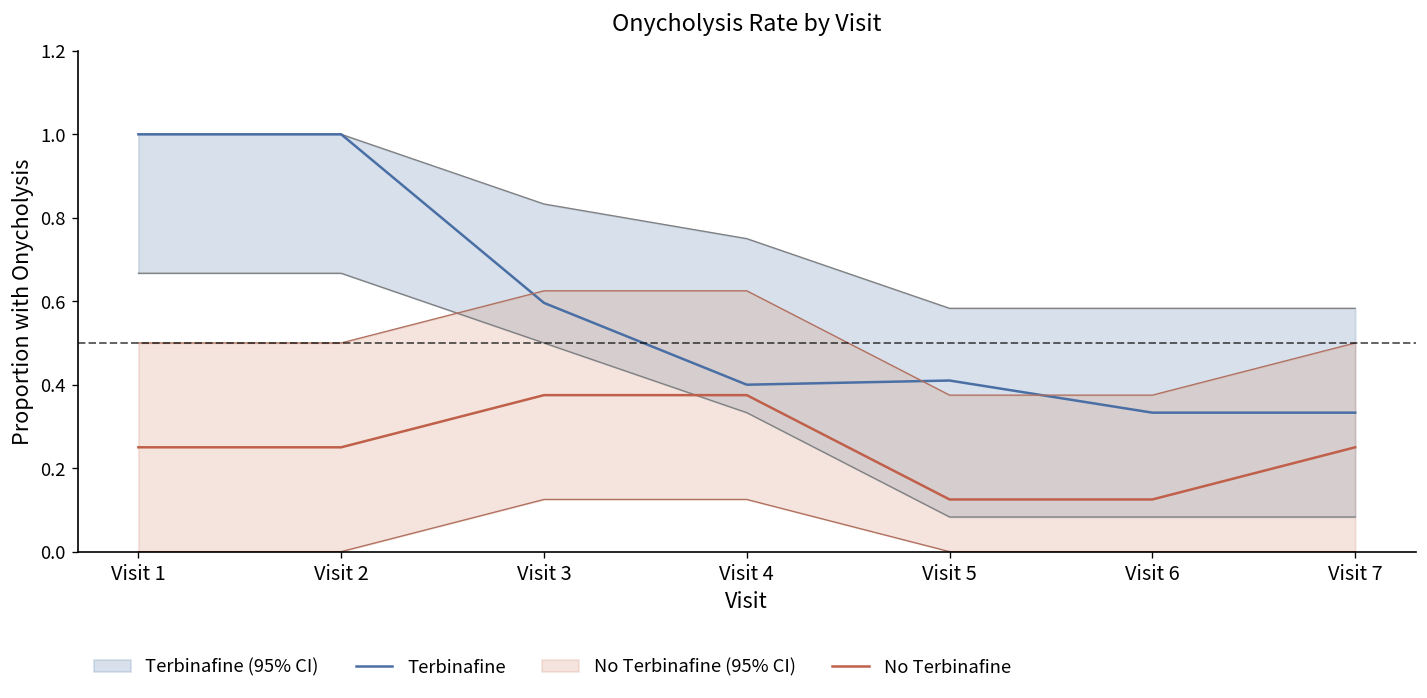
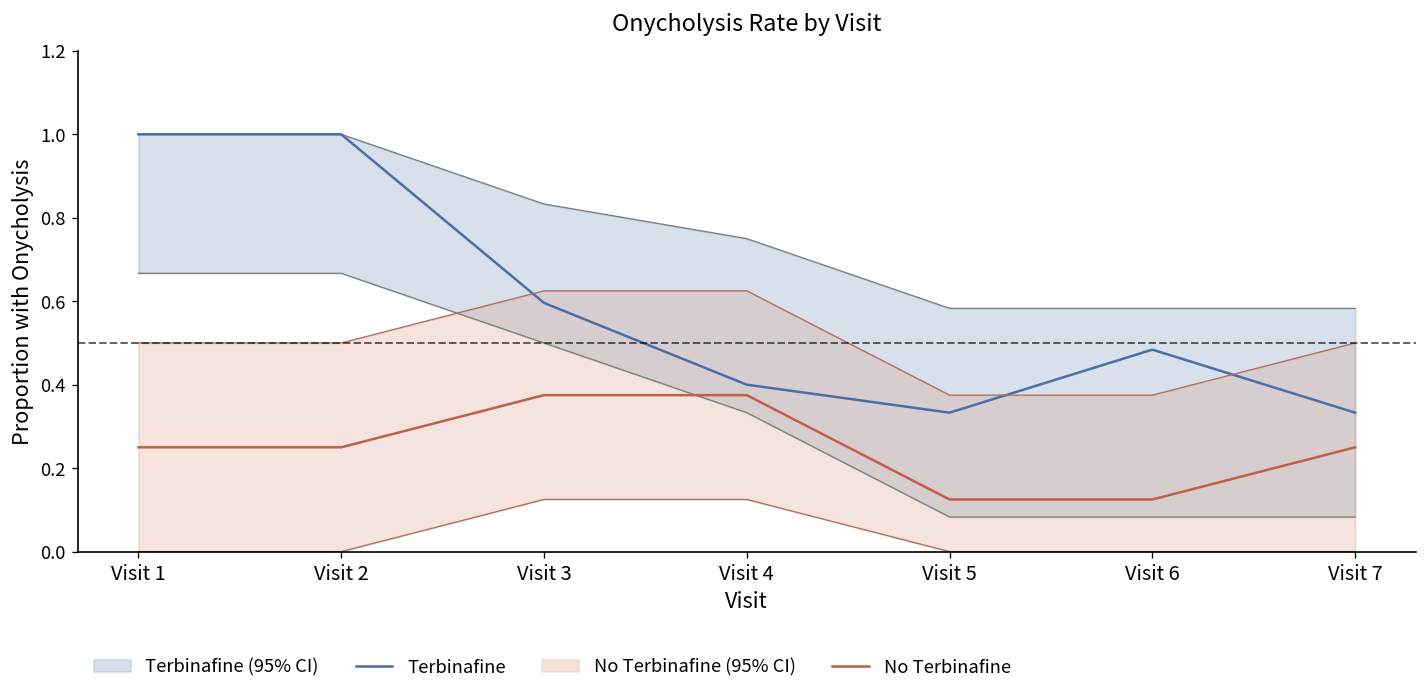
Terbinafine, Visit 5: 0.41 -> 0.33
Terbinafine, Visit 6: 0.33 -> 0.48
